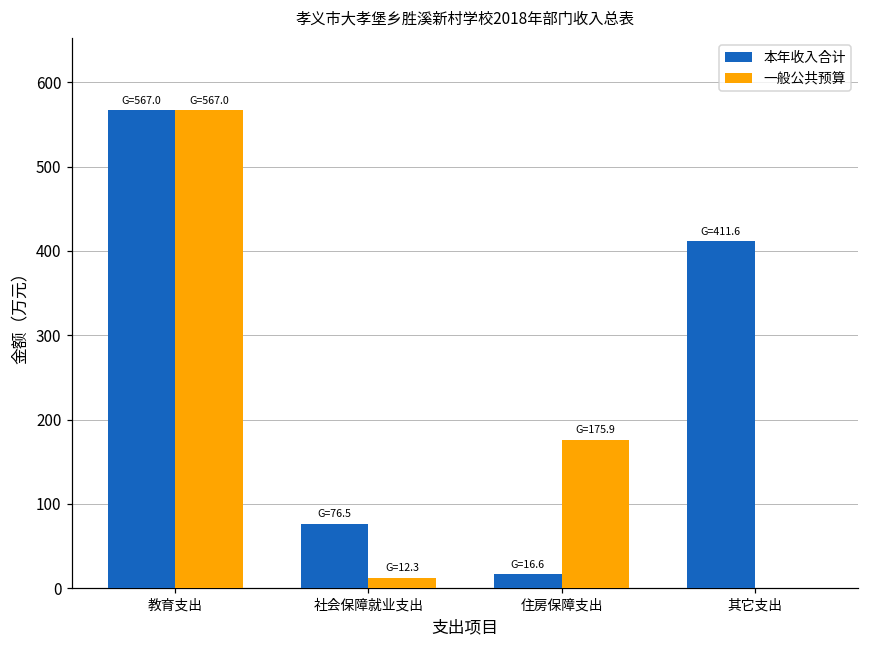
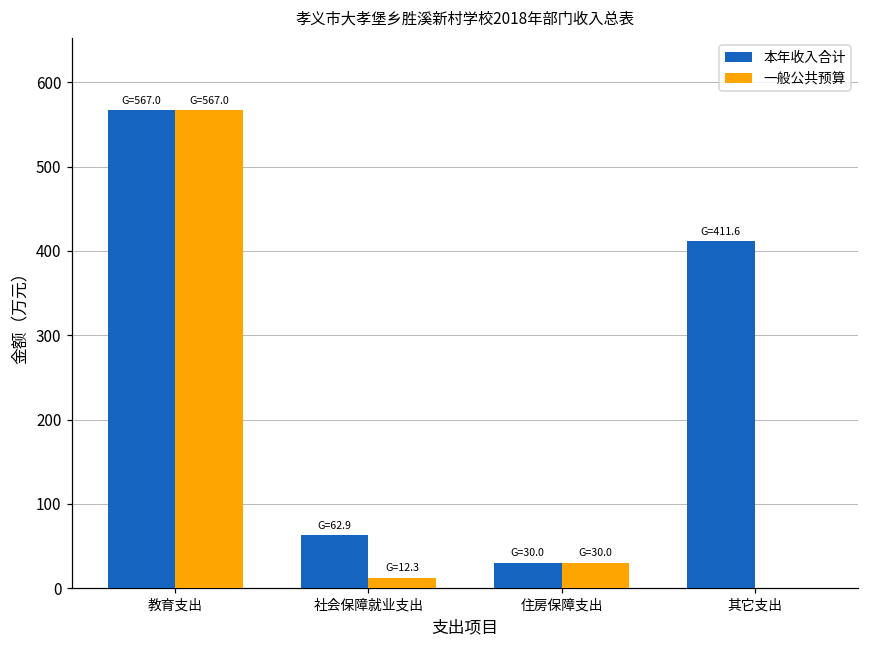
本年收入合计, 社会保障就业支出: 76.5 -> 62.9
本年收入合计, 住房保障支出: 16.6 -> 30.0
一般公共预算, 住房保障支出: 175.9 -> 30.0
